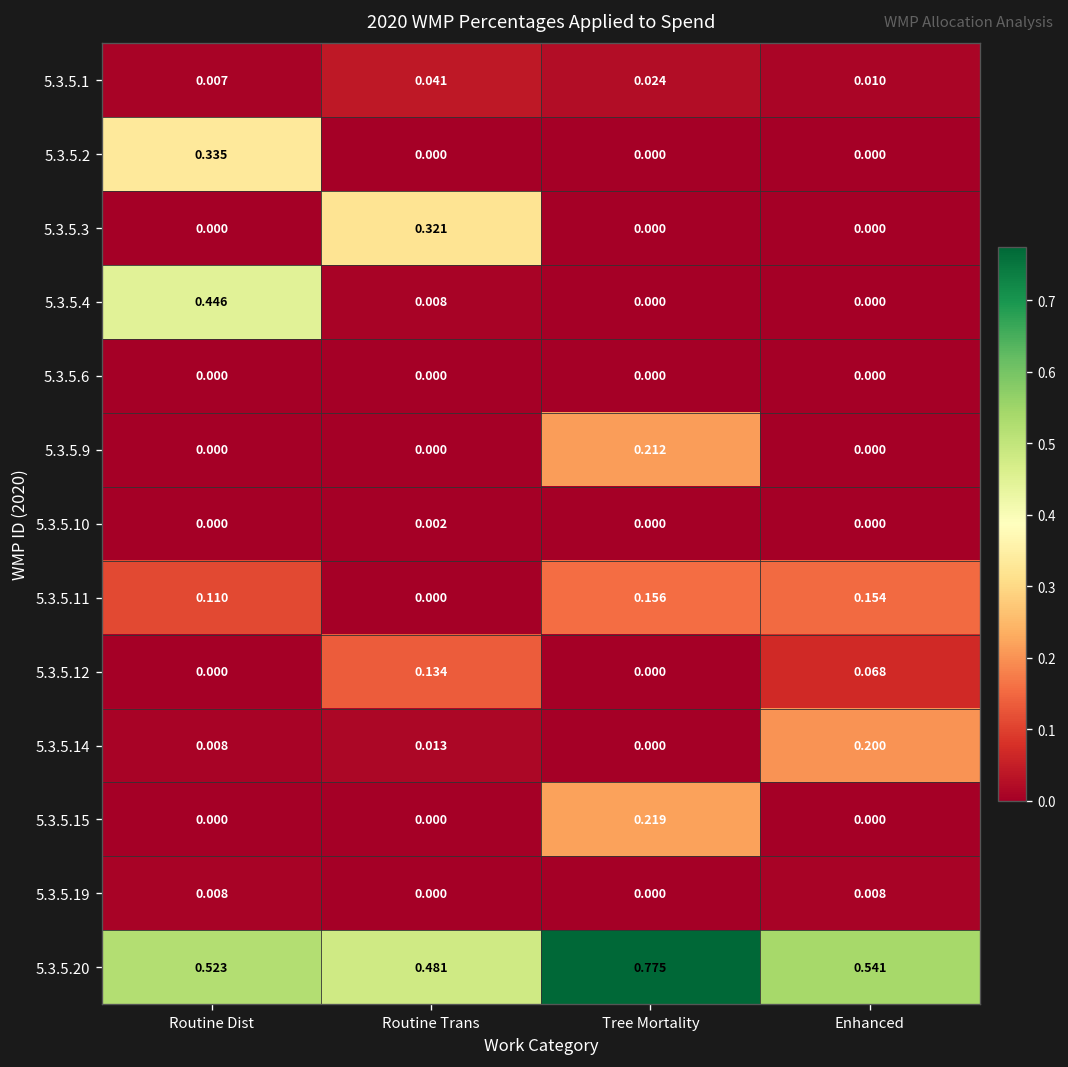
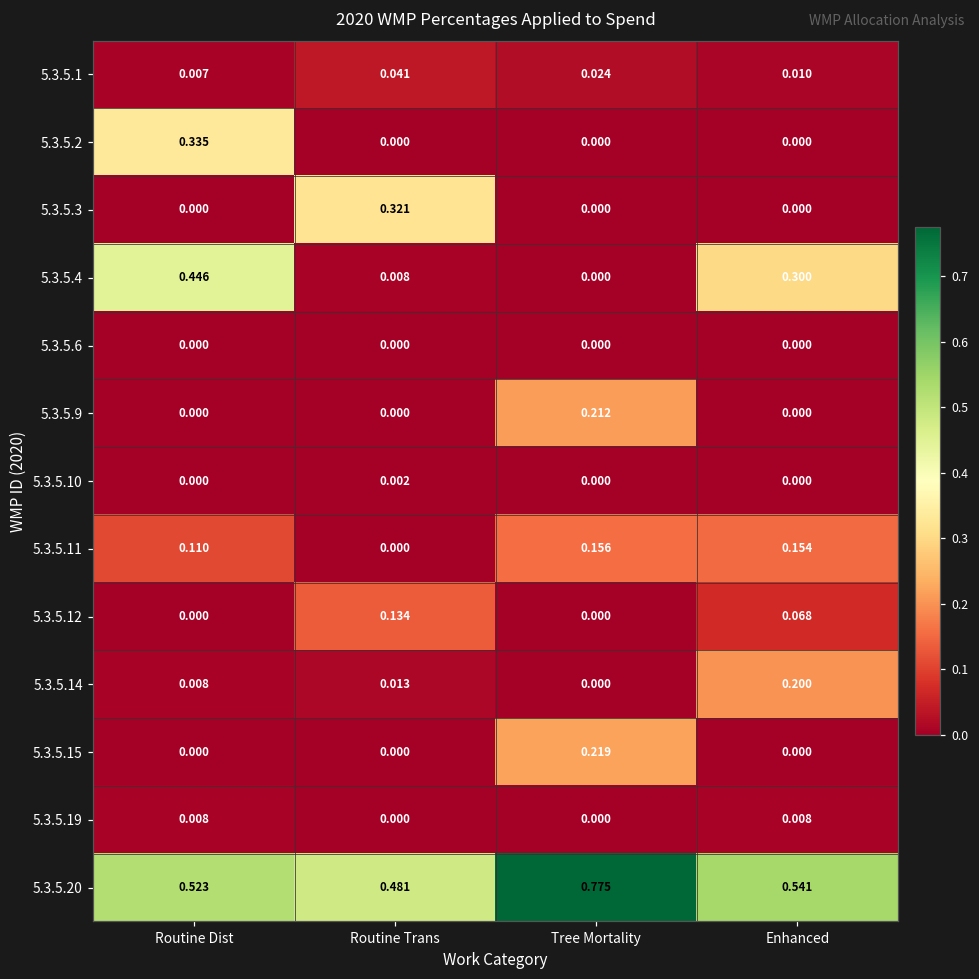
5.3.5.4, Enhanced: 0.000 -> 0.300
